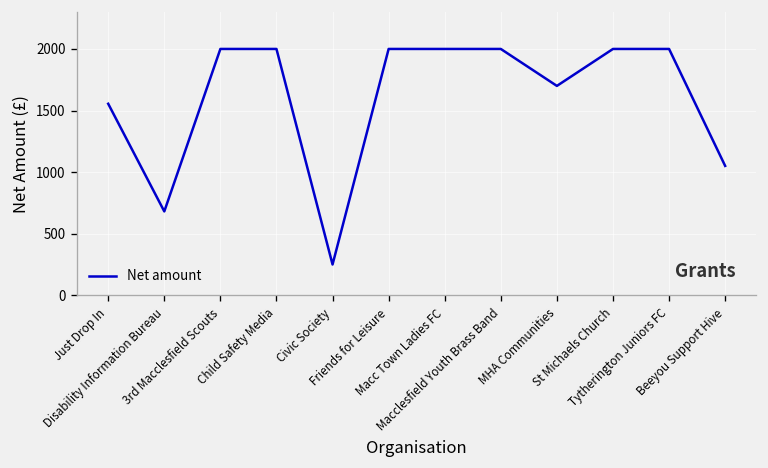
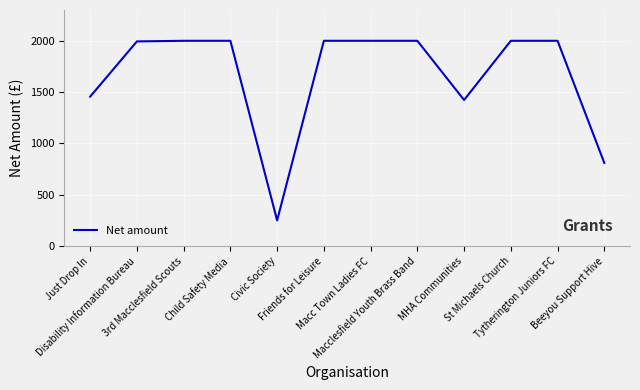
Just Drop In: 1560 -> 1460
Disability Information Bureau: 680 -> 1990
MHA Communities: 1700 -> 1420
Beeyou Support Hive: 1050 -> 810
